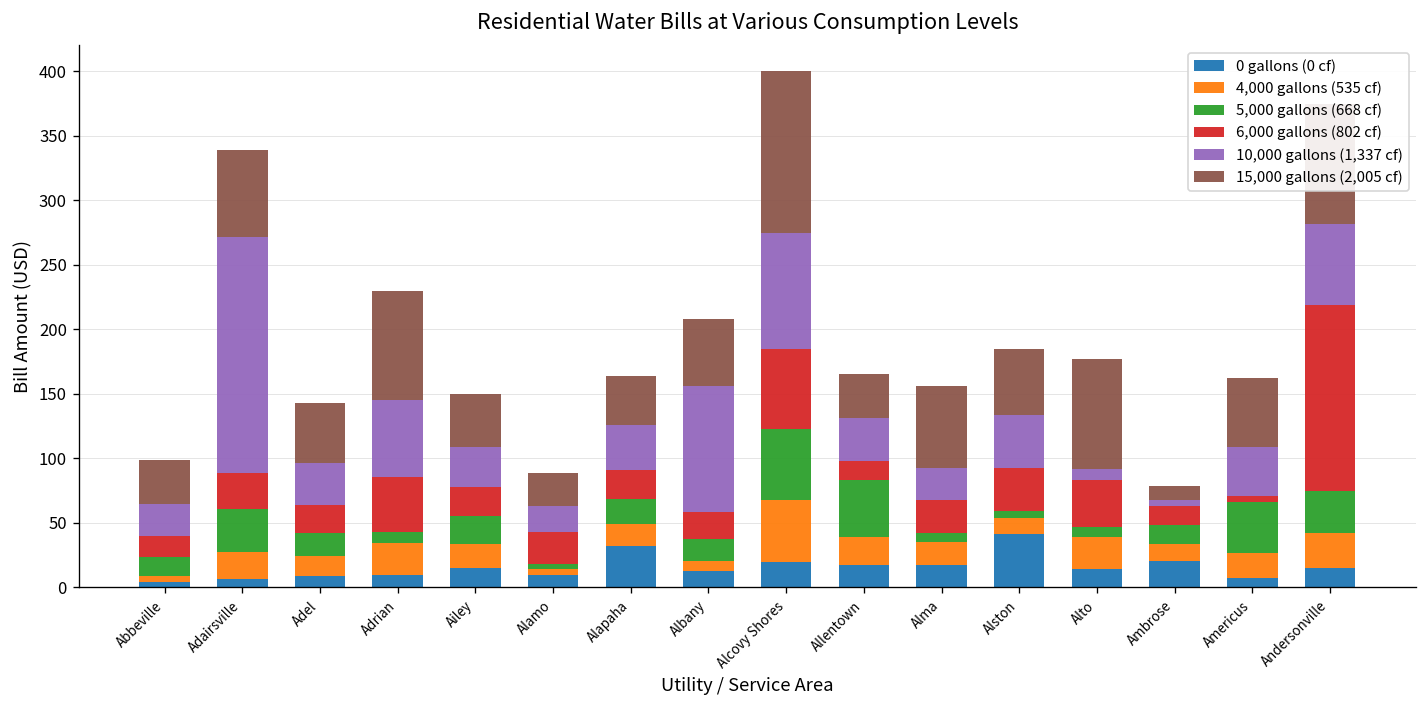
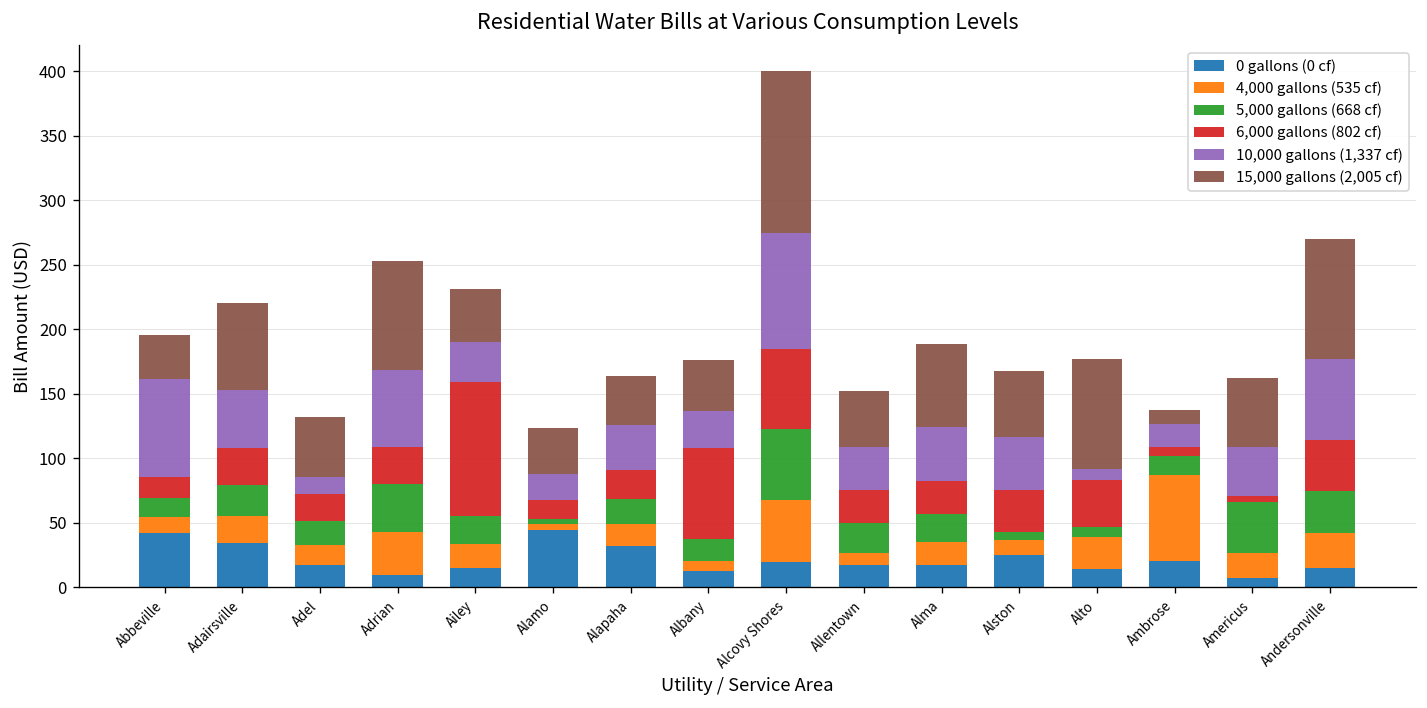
0 gallons (0 cf), Abbeville: 5 -> 42
4,000 gallons (535 cf), Abbeville: 4 -> 13
10,000 gallons (1,337 cf), Abbeville: 25 -> 76
0 gallons (0 cf), Adairsville: 7 -> 34
5,000 gallons (668 cf), Adairsville: 33 -> 24
10,000 gallons (1,337 cf), Adairsville: 182 -> 45
0 gallons (0 cf), Adel: 9 -> 18
10,000 gallons (1,337 cf), Adel: 33 -> 13
4,000 gallons (535 cf), Adrian: 25 -> 34
5,000 gallons (668 cf), Adrian: 9 -> 38
6,000 gallons (802 cf), Adrian: 42 -> 28
6,000 gallons (802 cf), Ailey: 23 -> 104
0 gallons (0 cf), Alamo: 10 -> 44
6,000 gallons (802 cf), Alamo: 24 -> 15
15,000 gallons (2,005 cf), Alamo: 26 -> 36
6,000 gallons (802 cf), Albany: 21 -> 70
10,000 gallons (1,337 cf), Albany: 97 -> 29
15,000 gallons (2,005 cf), Albany: 53 -> 39
4,000 gallons (535 cf), Allentown: 22 -> 9
5,000 gallons (668 cf), Allentown: 44 -> 24
6,000 gallons (802 cf), Allentown: 15 -> 26
15,000 gallons (2,005 cf), Allentown: 34 -> 44
5,000 gallons (668 cf), Alma: 7 -> 22
10,000 gallons (1,337 cf), Alma: 24 -> 42
0 gallons (0 cf), Alston: 42 -> 25
4,000 gallons (535 cf), Ambrose: 14 -> 67
6,000 gallons (802 cf), Ambrose: 15 -> 7
10,000 gallons (1,337 cf), Ambrose: 4 -> 18
6,000 gallons (802 cf), Andersonville: 144 -> 39
